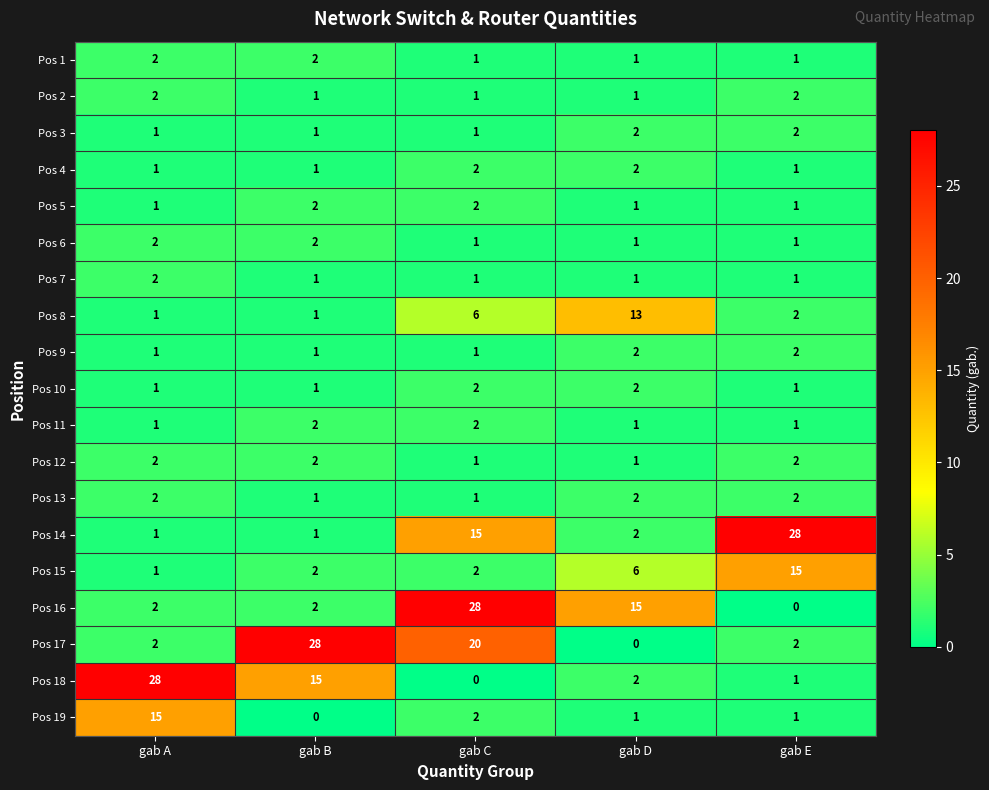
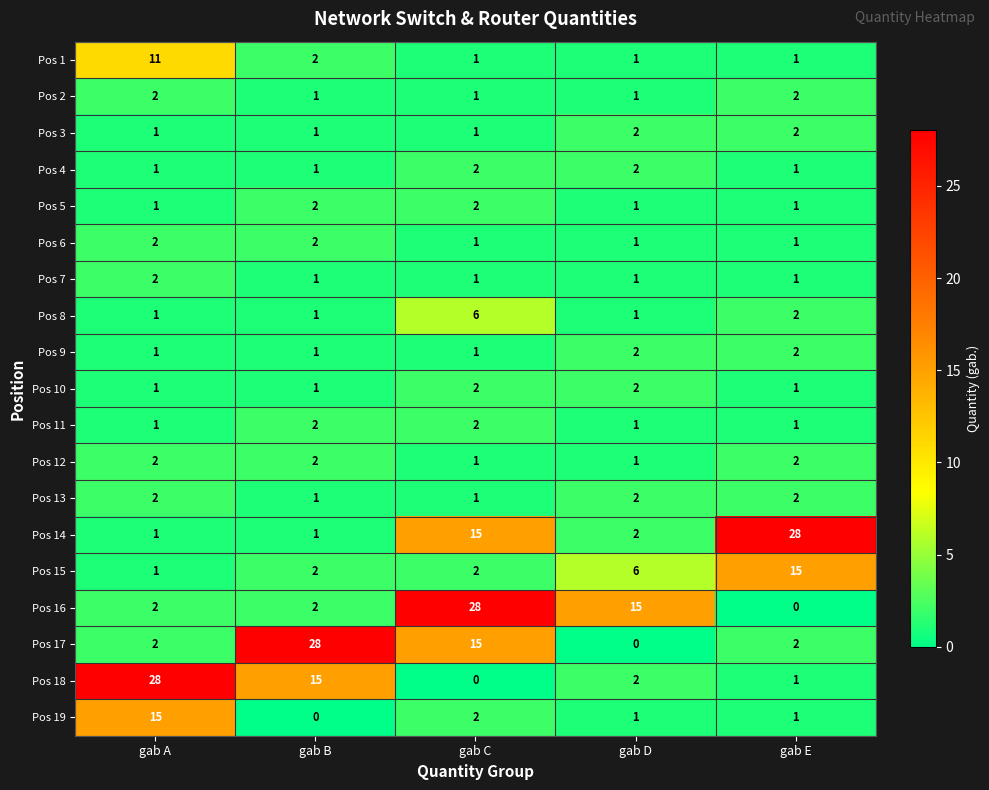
Pos 1, gab A: 2 -> 11
Pos 8, gab D: 13 -> 1
Pos 17, gab C: 20 -> 15
